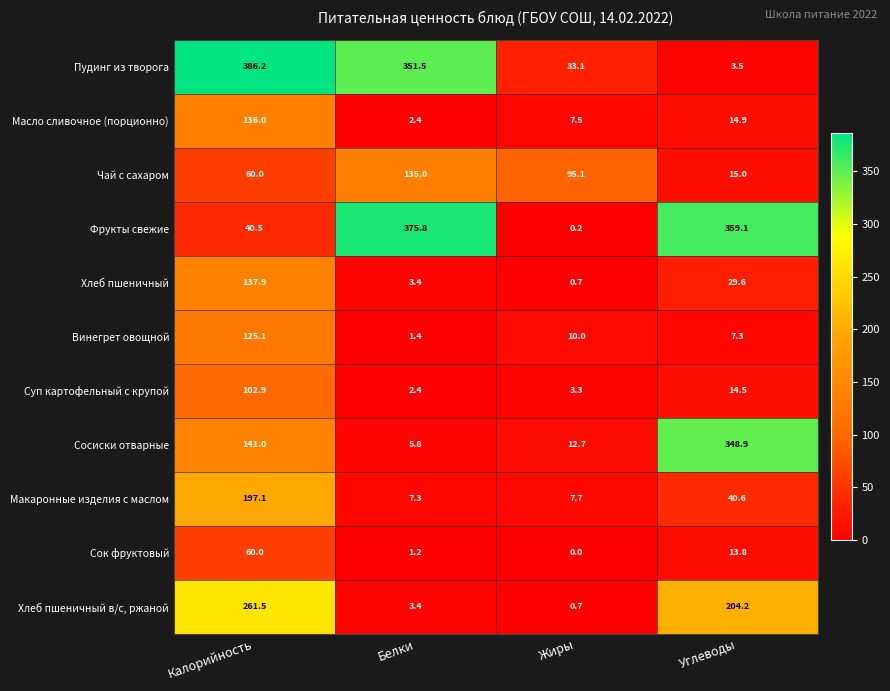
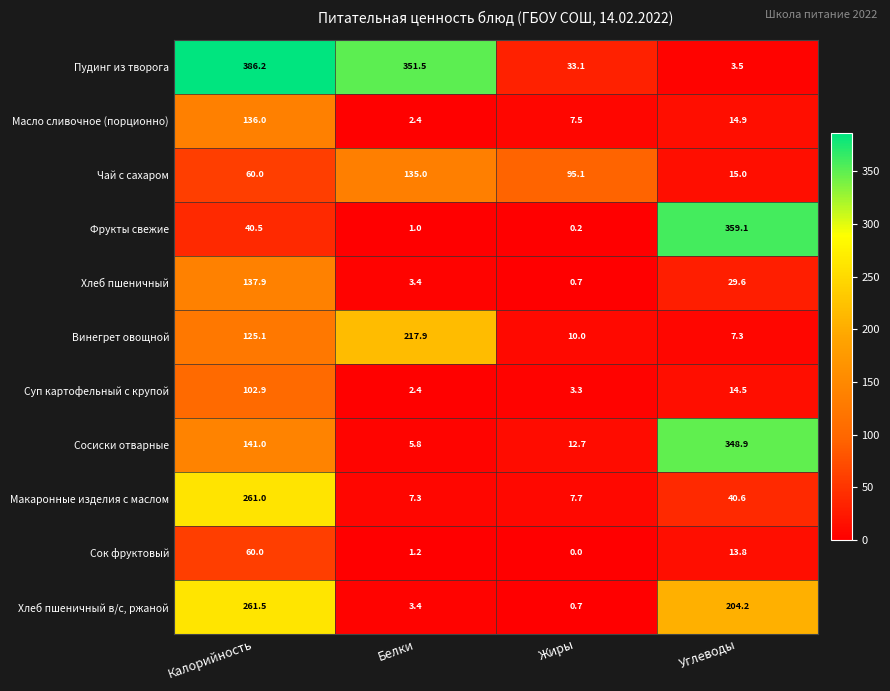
Фрукты свежие, Белки: 375.8 -> 1.0
Винегрет овощной, Белки: 1.4 -> 217.9
Макаронные изделия с маслом, Калорийность: 197.1 -> 261.0
